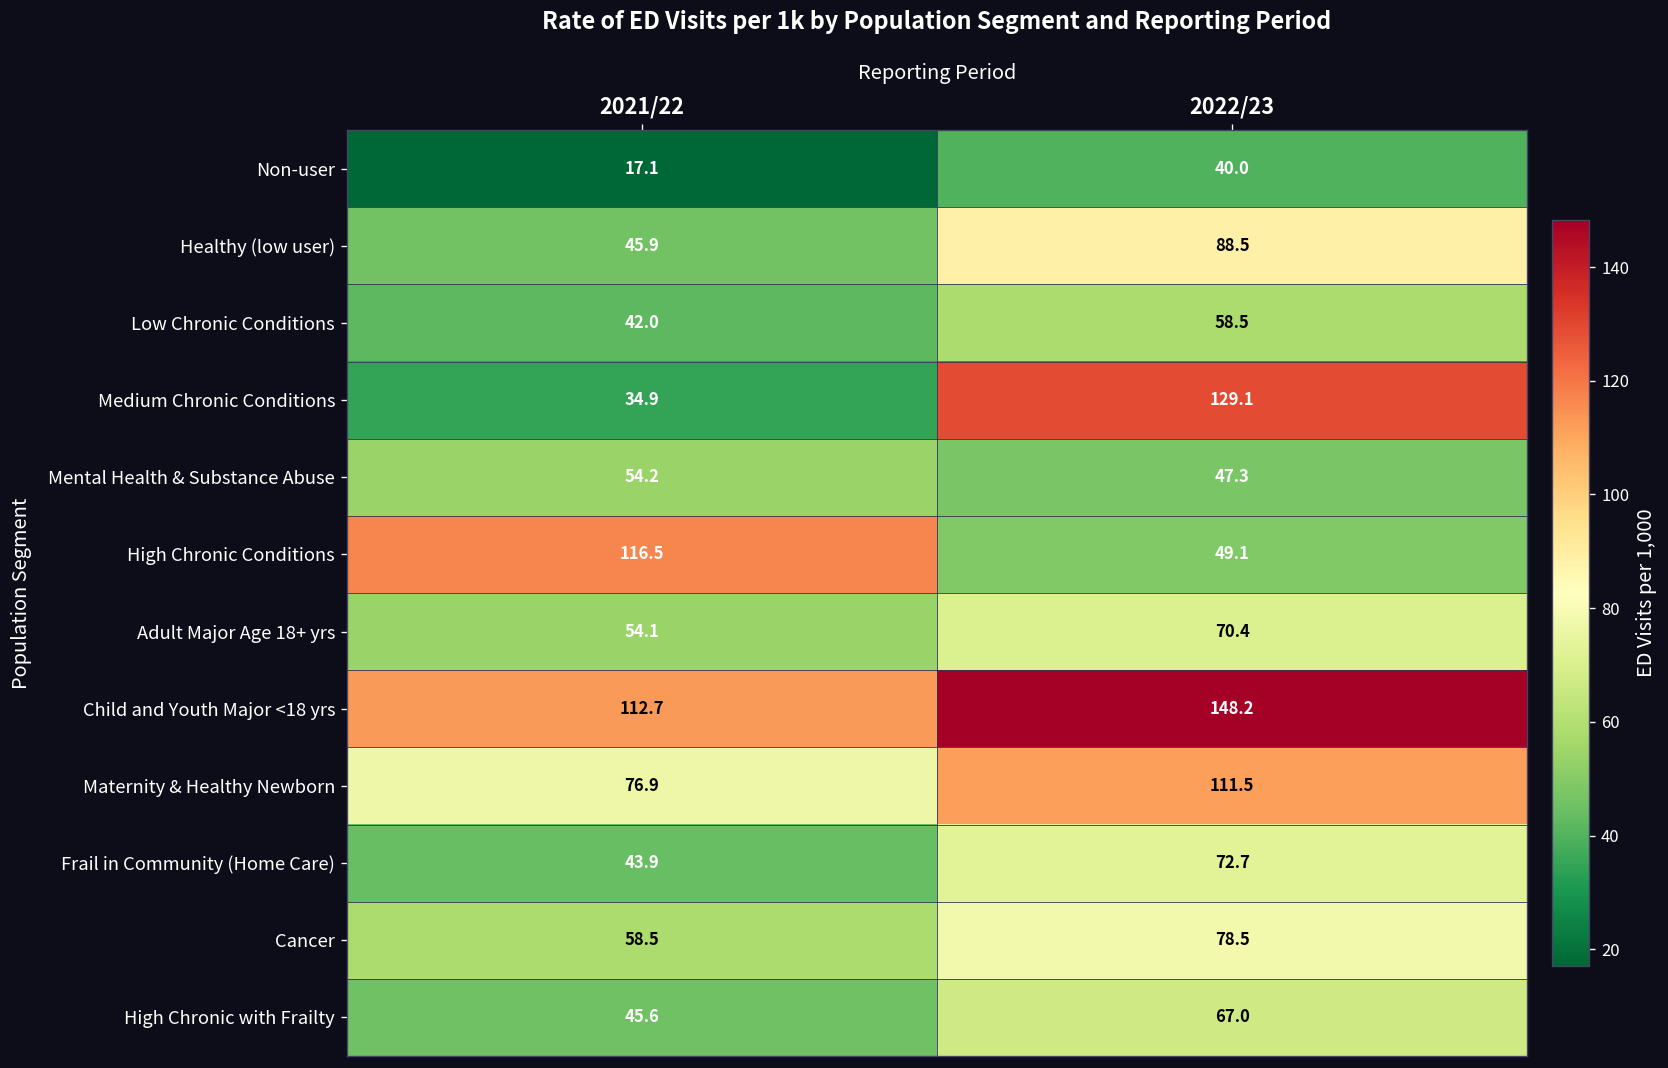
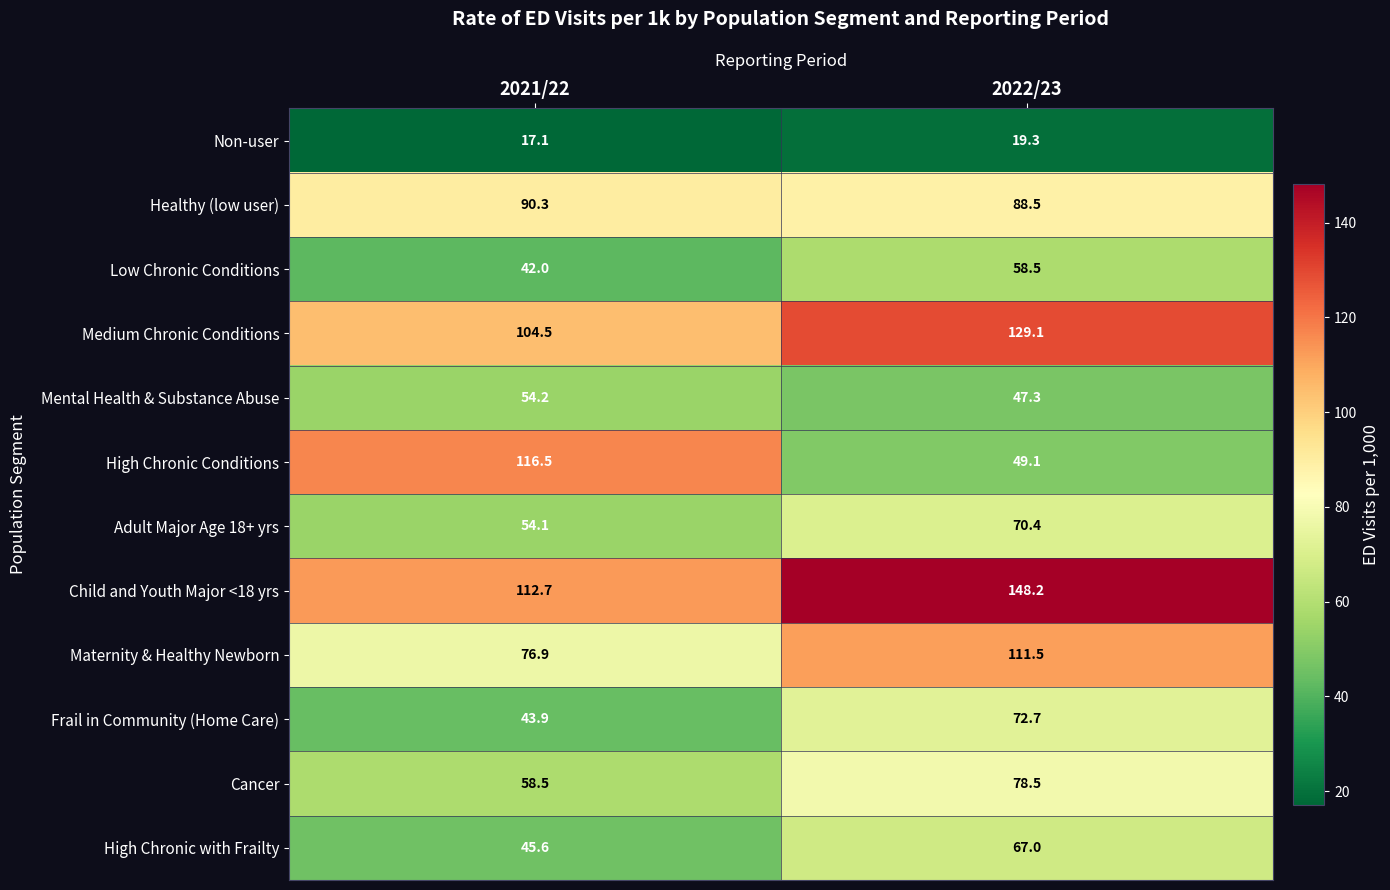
Non-user, 2022/23: 40.0 -> 19.3
Healthy (low user), 2021/22: 45.9 -> 90.3
Medium Chronic Conditions, 2021/22: 34.9 -> 104.5
